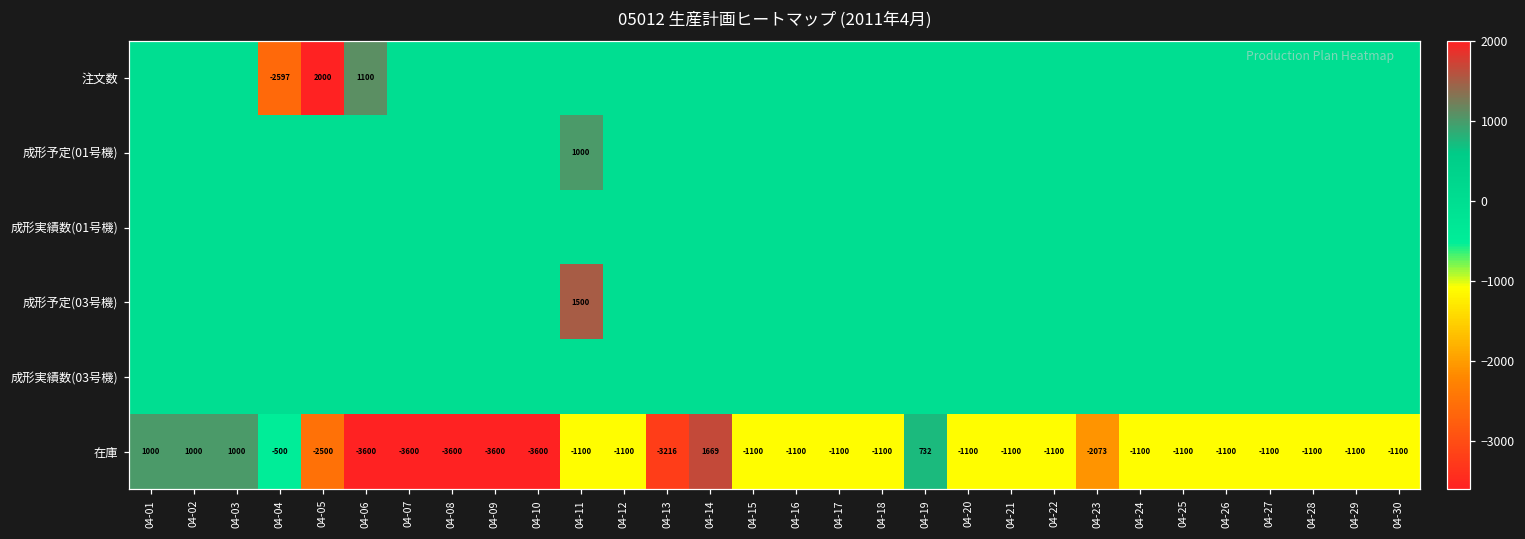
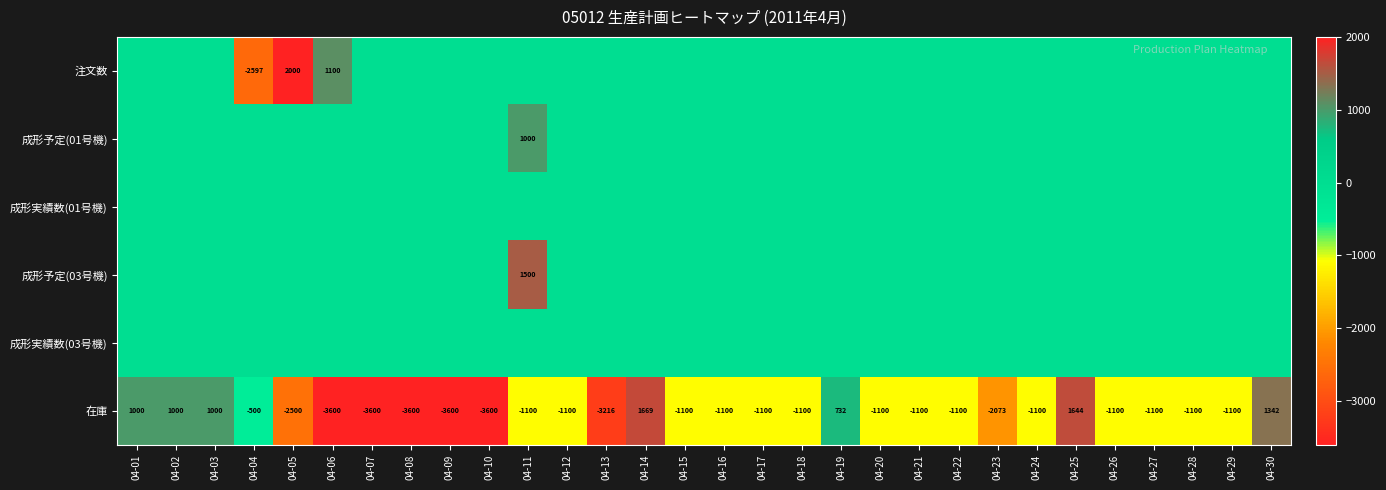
在庫, 04-25: -1100 -> 1644
在庫, 04-30: -1100 -> 1342
